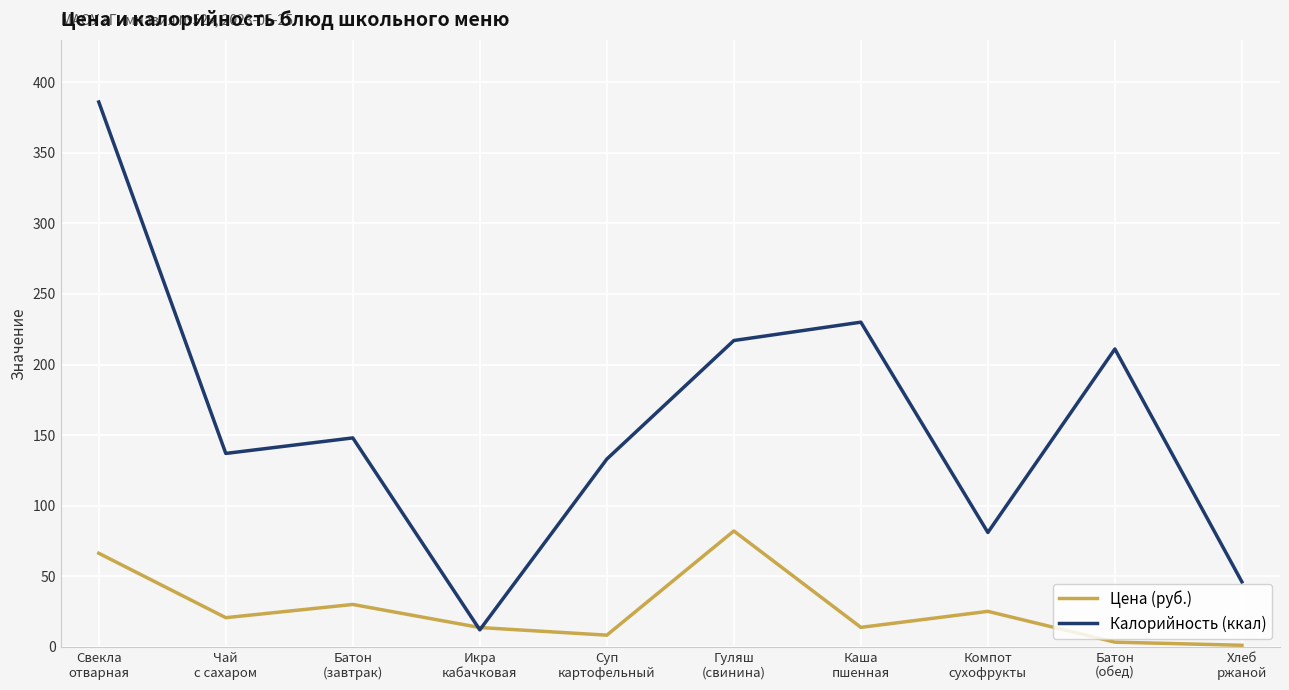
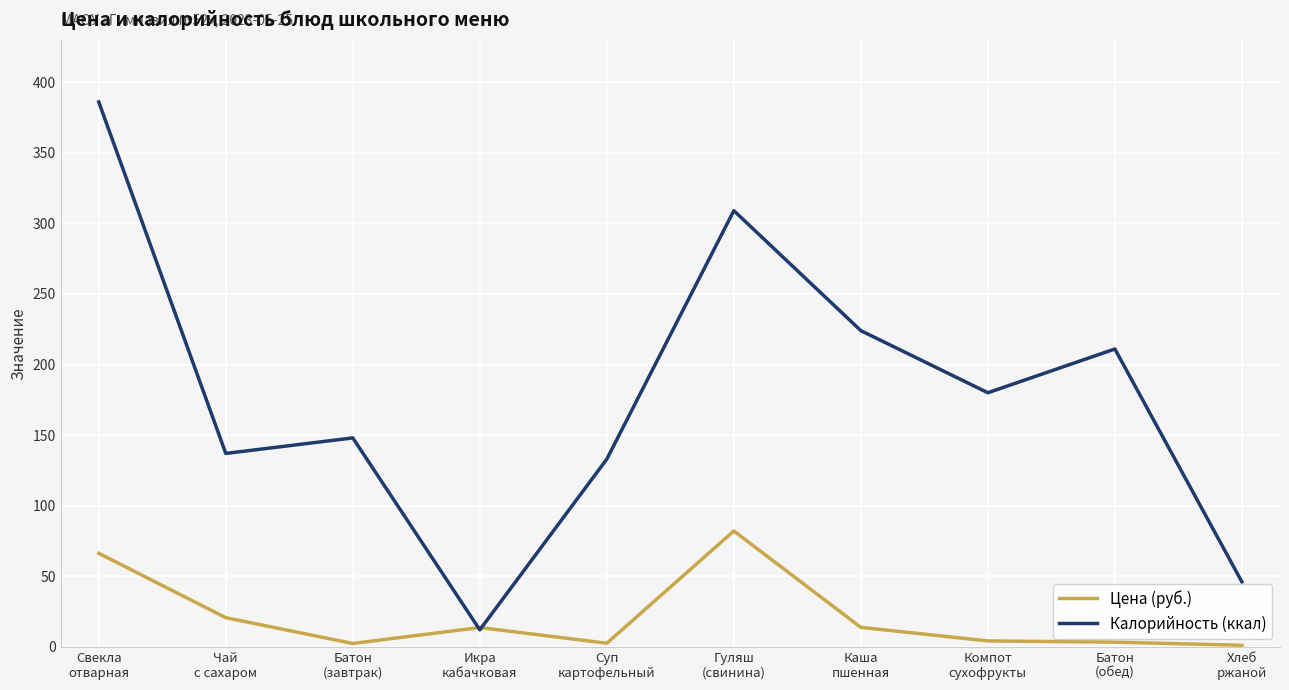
Цена (руб.), Батон (завтрак): 30 -> 2
Цена (руб.), Суп картофельный: 8 -> 3
Калорийность (ккал), Гуляш (свинина): 217 -> 309
Калорийность (ккал), Каша пшенная: 230 -> 224
Цена (руб.), Компот сухофрукты: 25 -> 4
Калорийность (ккал), Компот сухофрукты: 81 -> 180
